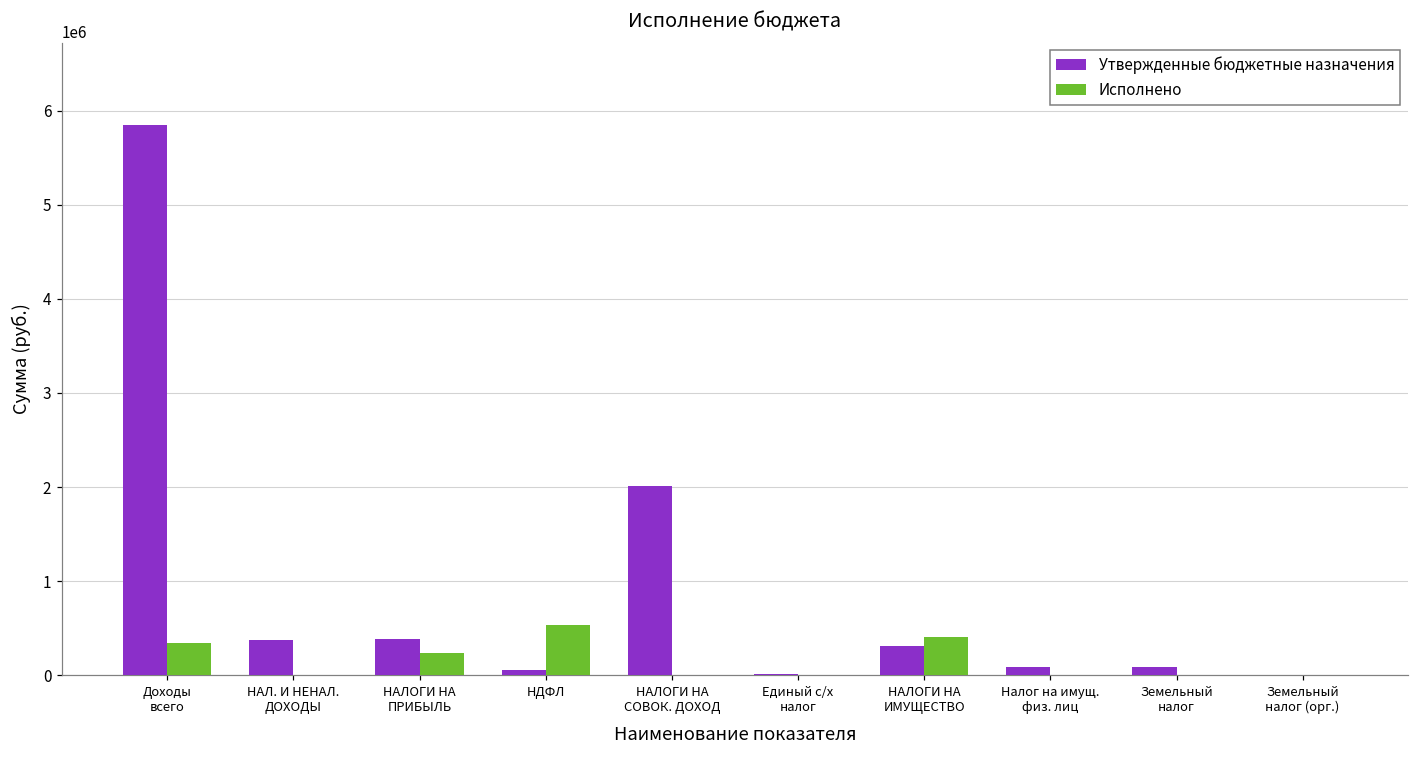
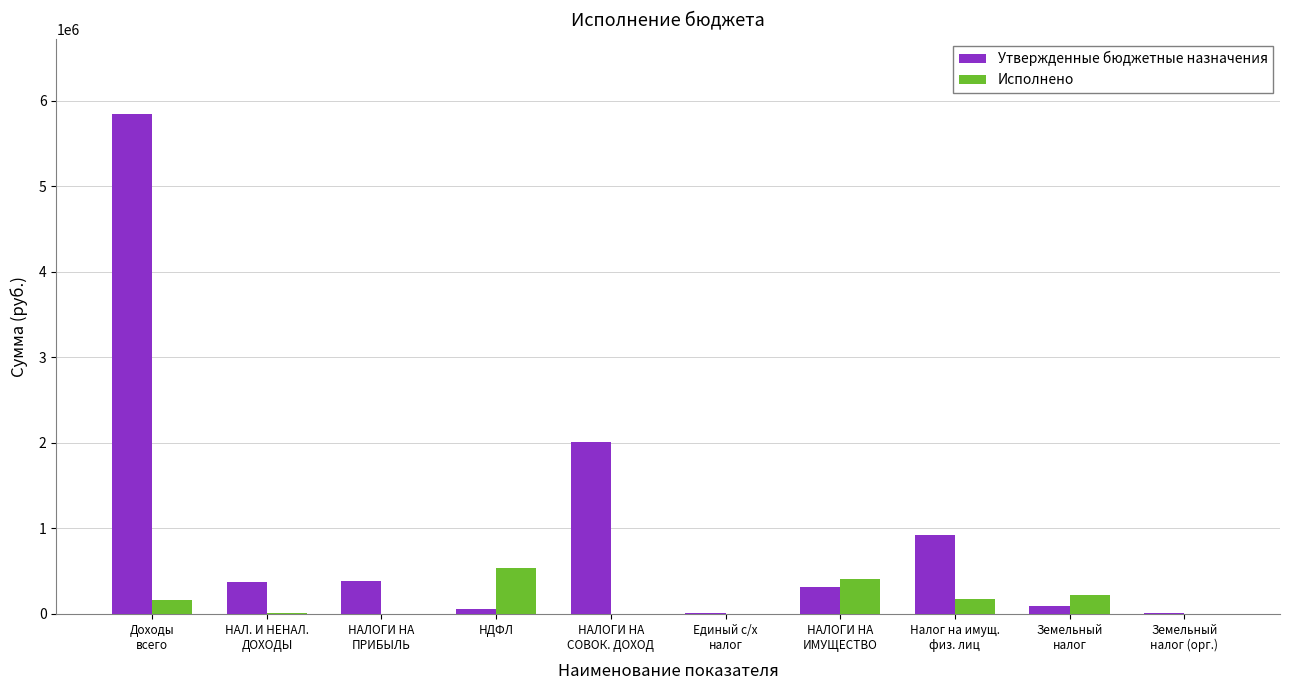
Исполнено, Доходы всего: 300000 -> 200000
Исполнено, НАЛОГИ НА ПРИБЫЛЬ: 200000 -> 0
Утвержденные бюджетные назначения, Налог на имущ. физ. лиц: 100000 -> 900000
Исполнено, Налог на имущ. физ. лиц: 0 -> 200000
Исполнено, Земельный налог: 0 -> 200000
